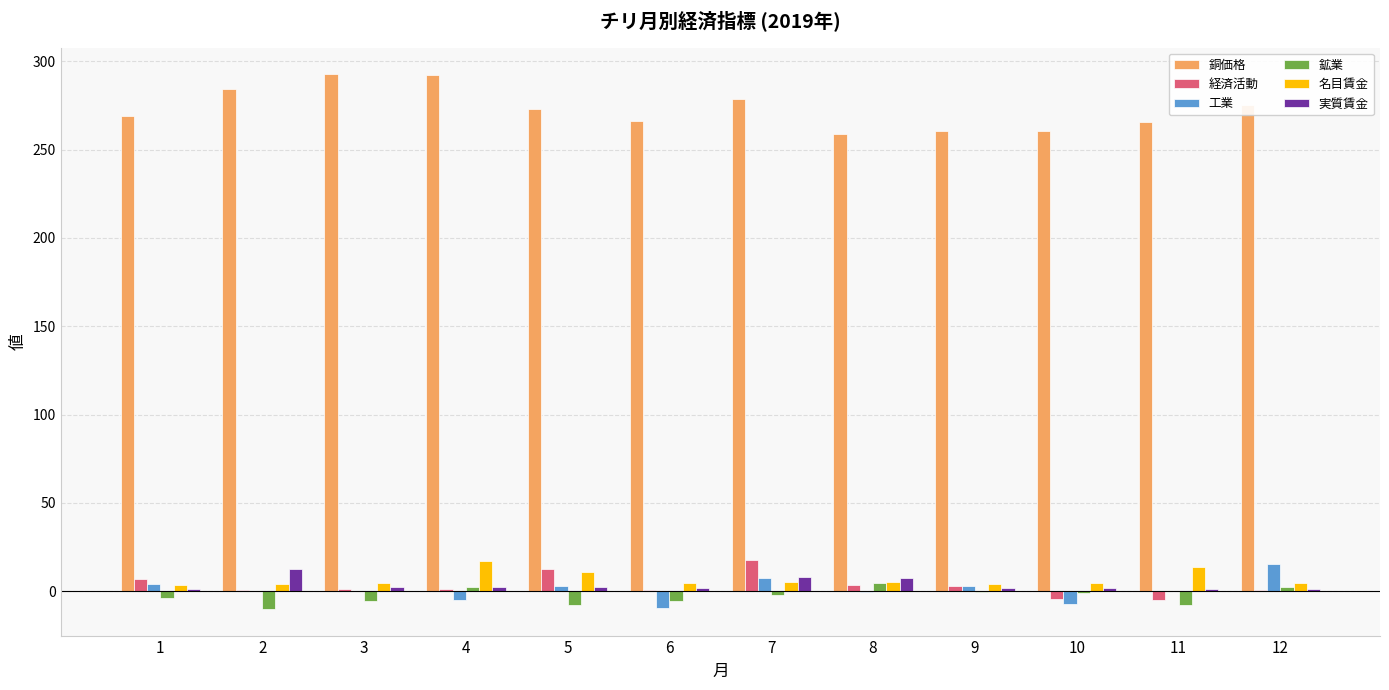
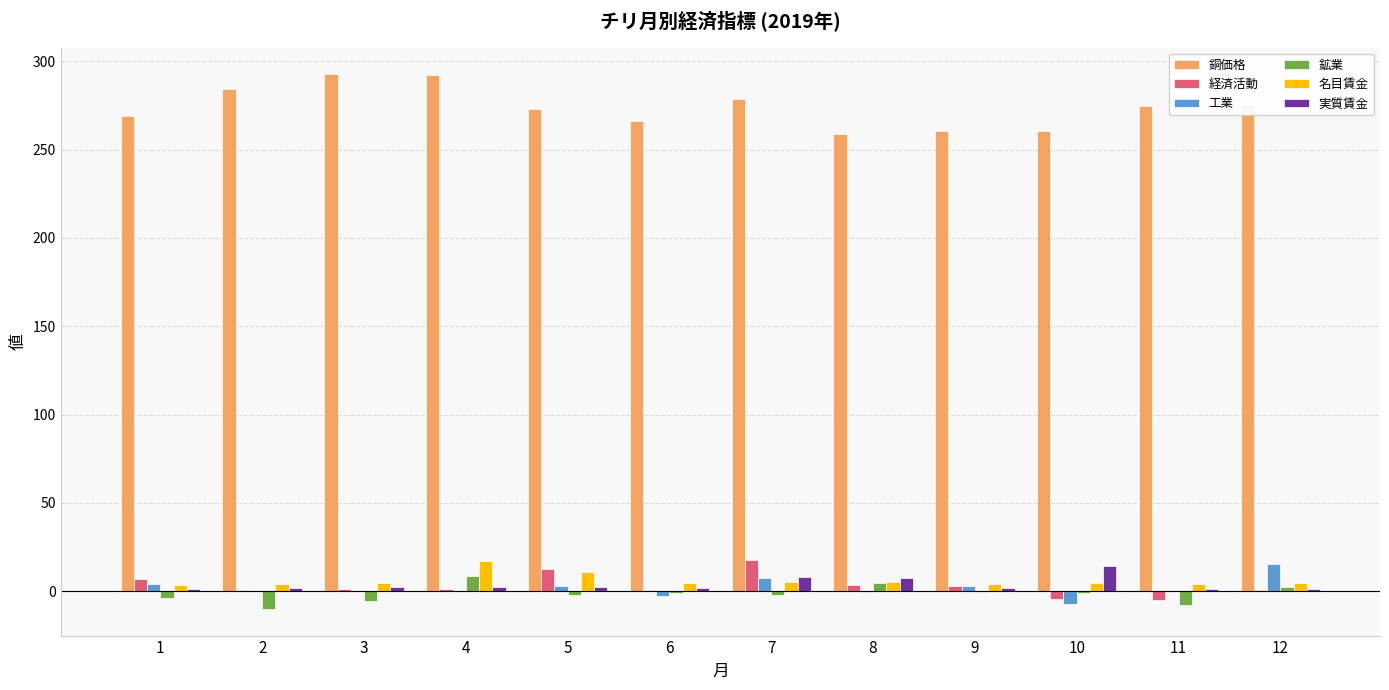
実質賃金, 2: 12 -> 2
工業, 4: -5 -> 0
鉱業, 4: 2 -> 9
鉱業, 5: -8 -> -2
工業, 6: -9 -> -3
鉱業, 6: -6 -> -1
実質賃金, 10: 2 -> 14
銅価格, 11: 266 -> 275
名目賃金, 11: 14 -> 4
